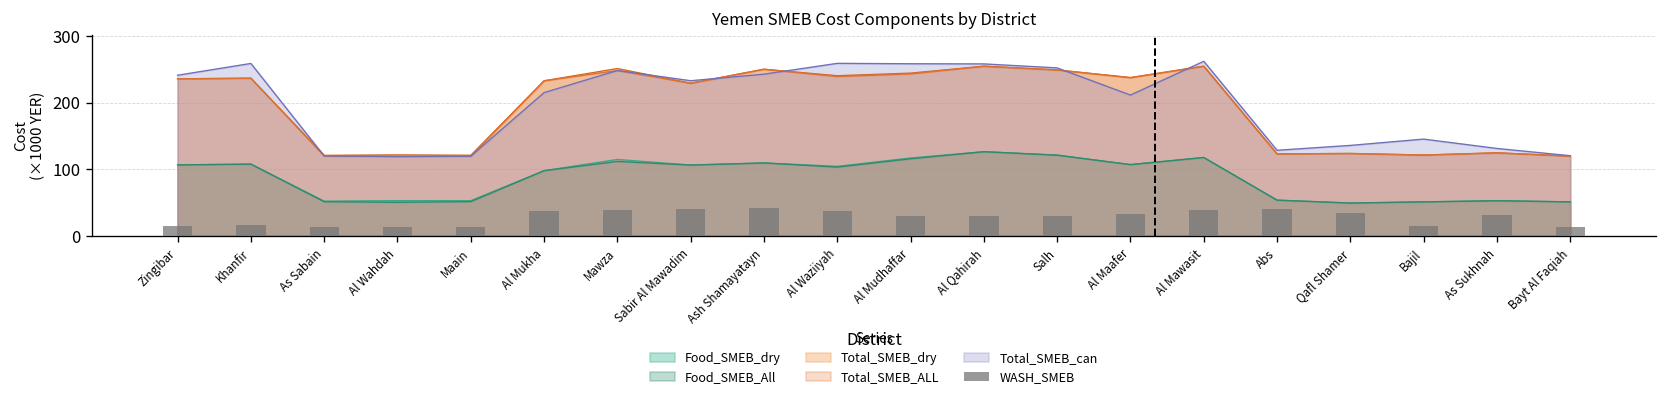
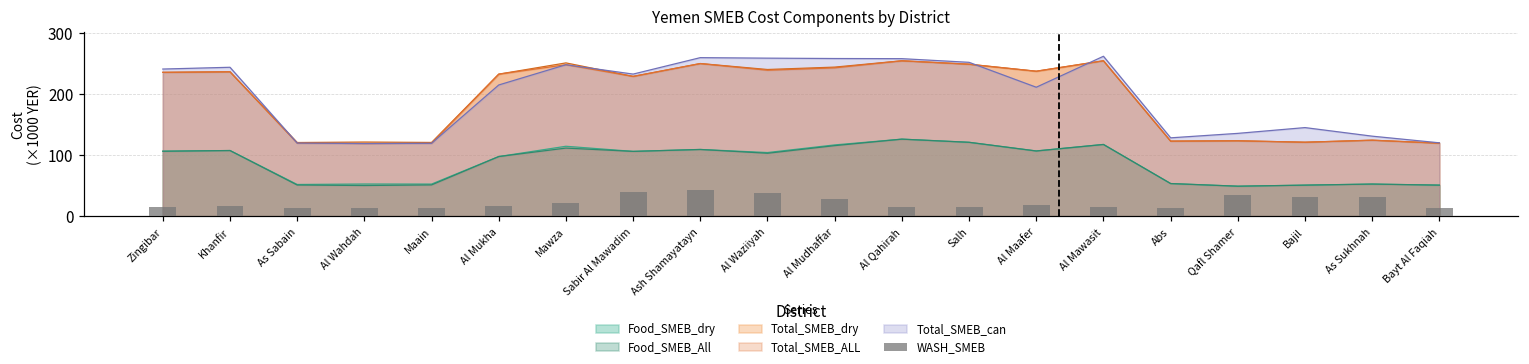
Total_SMEB_can, Khanfir: 260 -> 240
WASH_SMEB, Al Mukha: 40 -> 20
WASH_SMEB, Mawza: 40 -> 20
Total_SMEB_can, Ash Shamayatayn: 240 -> 260
WASH_SMEB, Al Qahirah: 30 -> 20
WASH_SMEB, Salh: 30 -> 20
WASH_SMEB, Al Maafer: 30 -> 20
WASH_SMEB, Al Mawasit: 40 -> 10
WASH_SMEB, Abs: 40 -> 10
WASH_SMEB, Bajil: 20 -> 30
